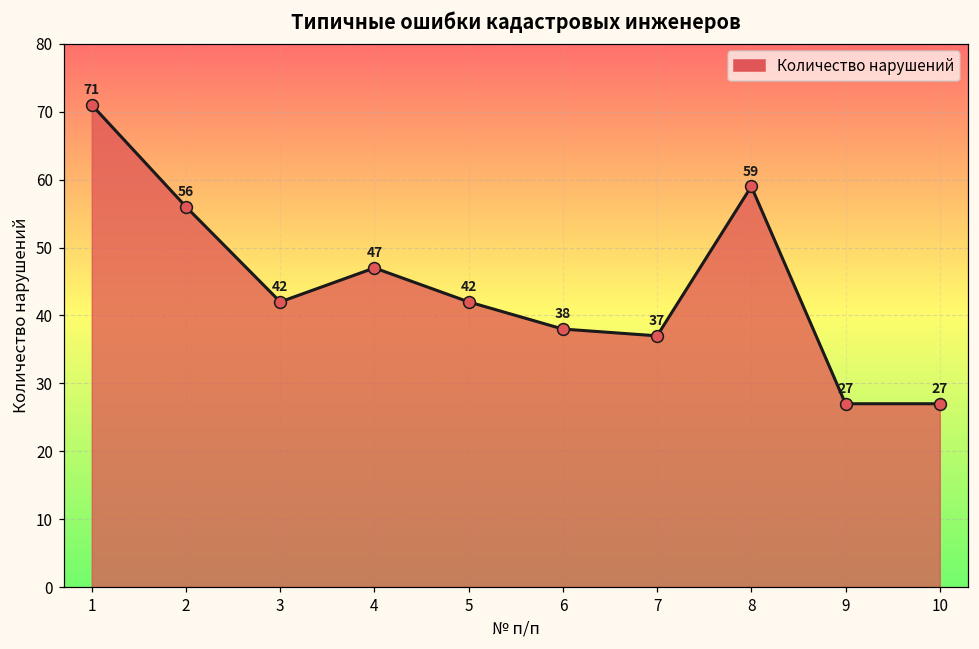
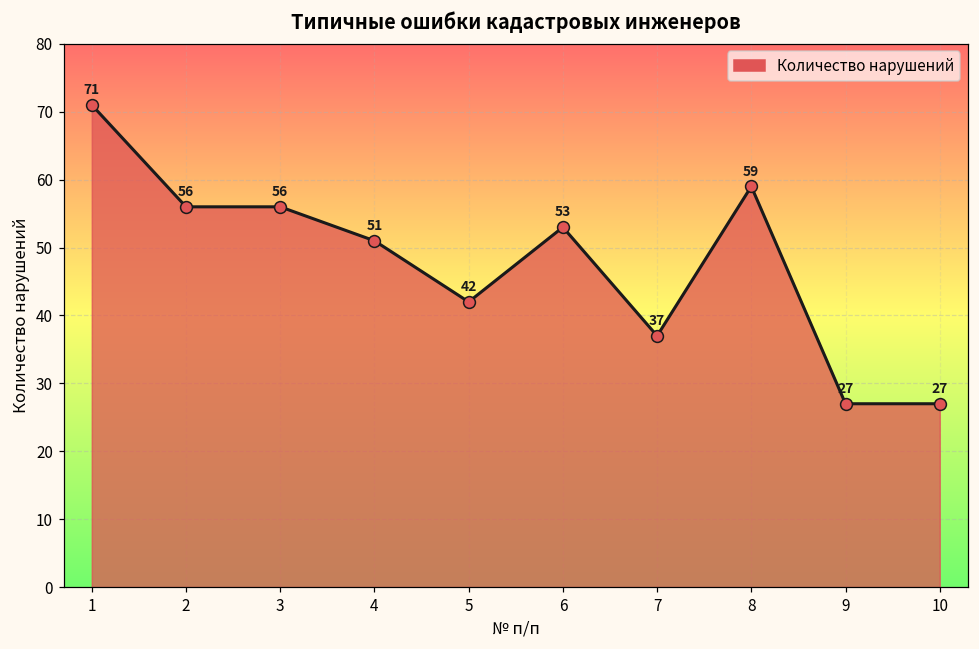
3: 42 -> 56
4: 47 -> 51
6: 38 -> 53
